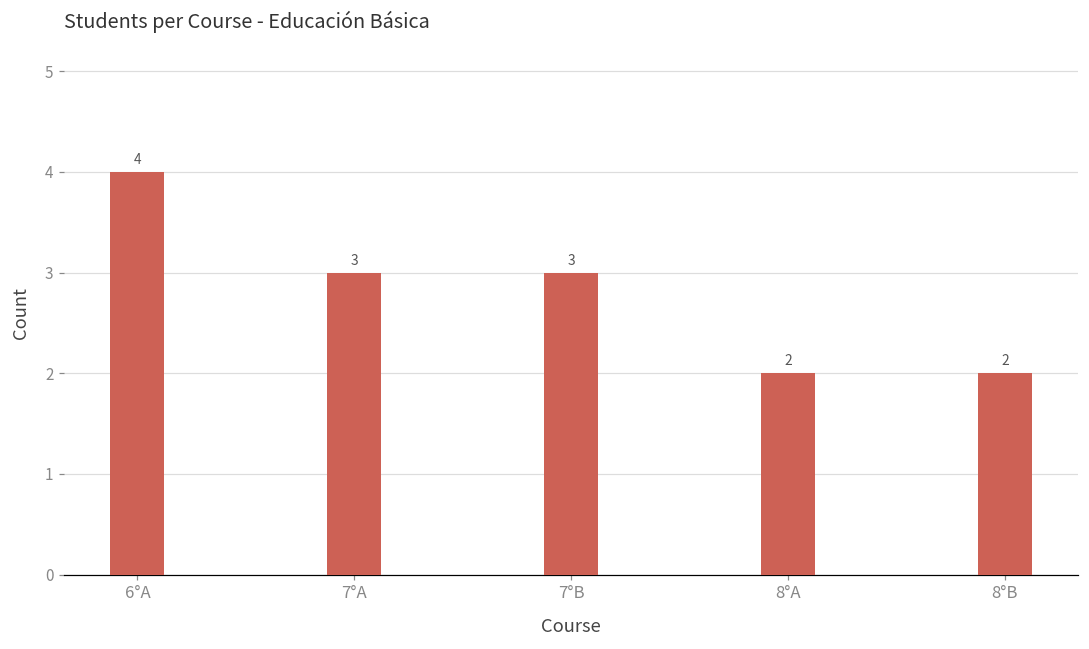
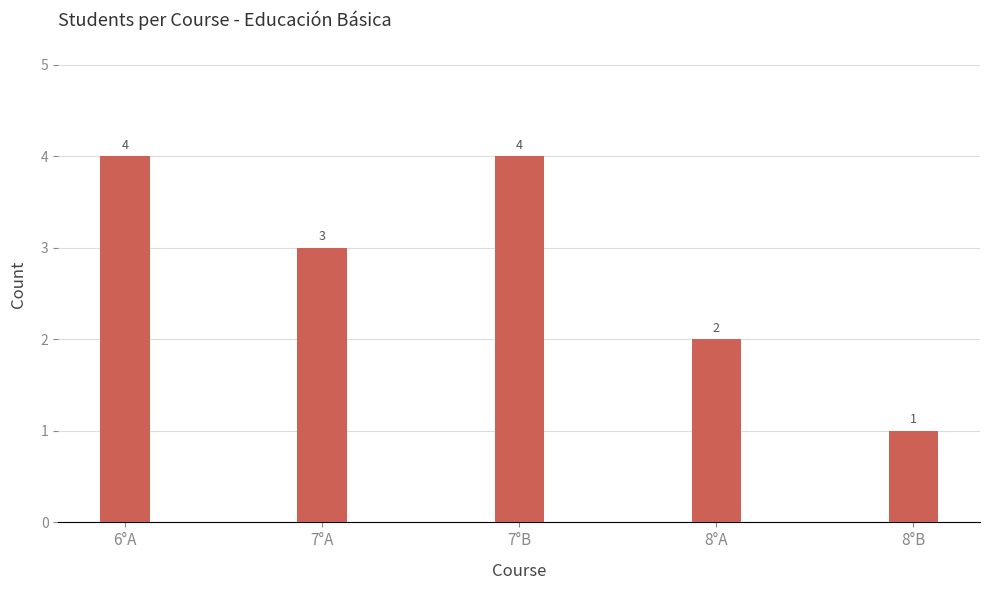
7°B: 3 -> 4
8°B: 2 -> 1
